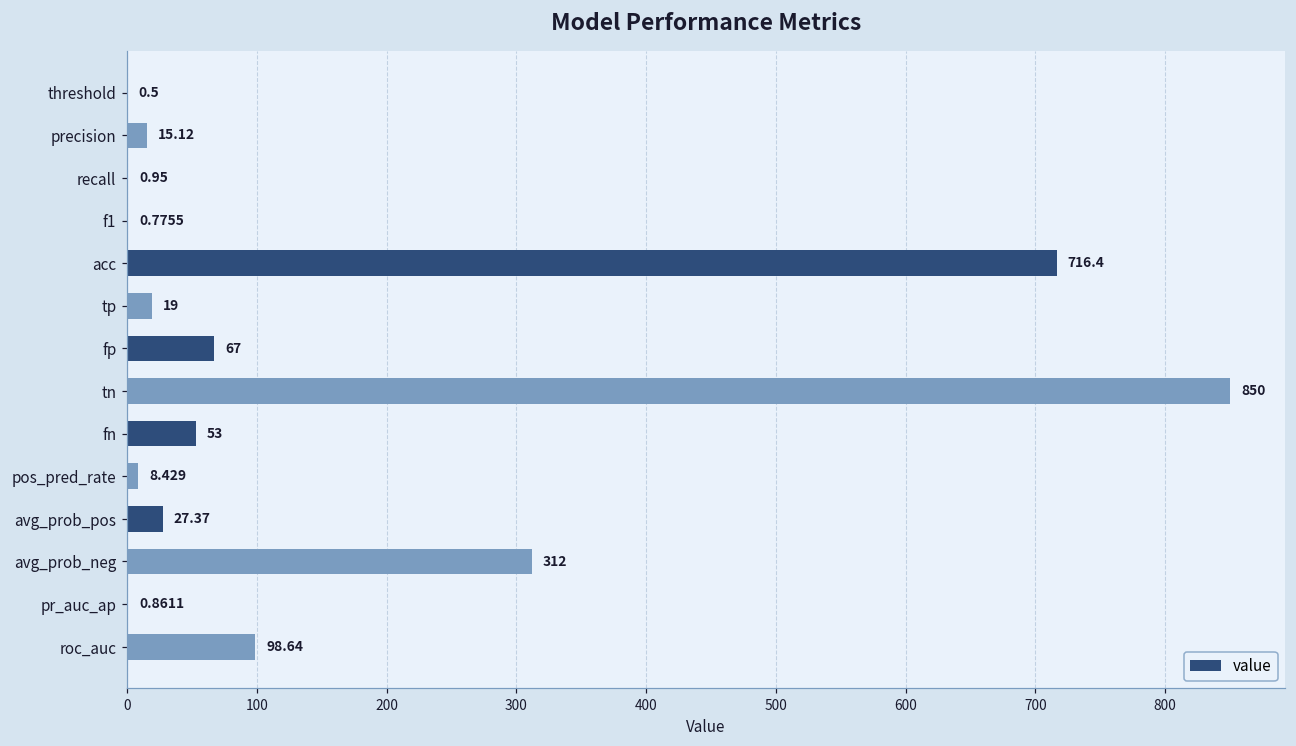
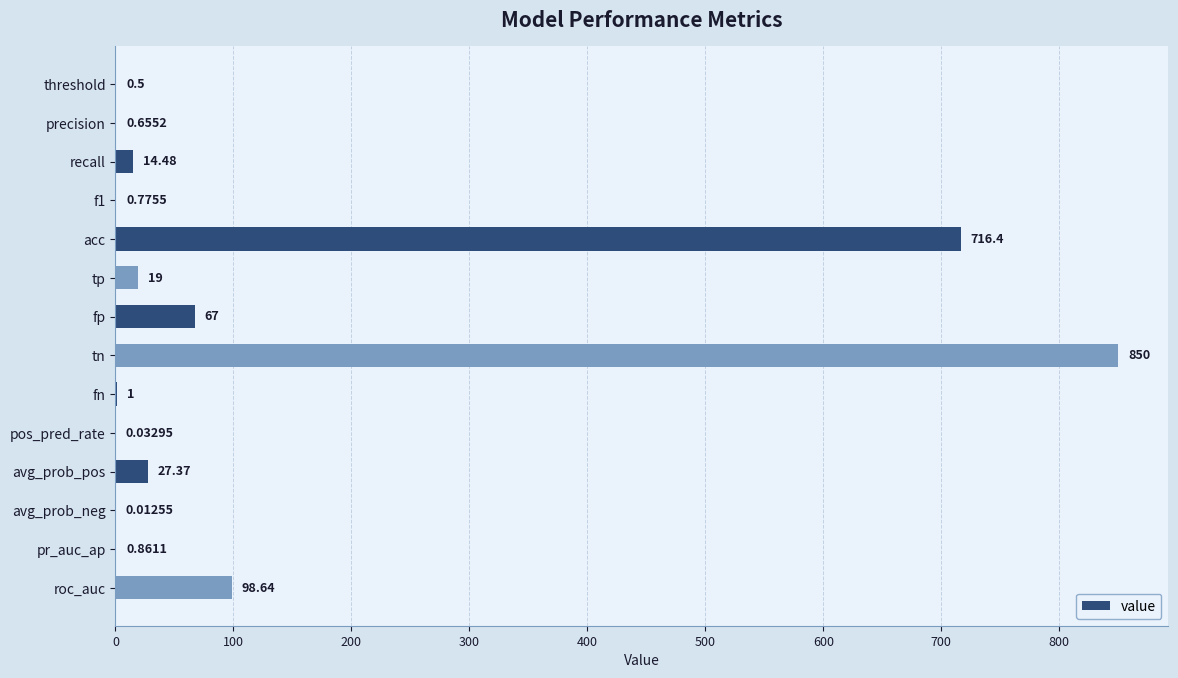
precision: 15.12 -> 0.6552
recall: 0.95 -> 14.48
fn: 53 -> 1
pos_pred_rate: 8.429 -> 0.03295
avg_prob_neg: 312 -> 0.01255
